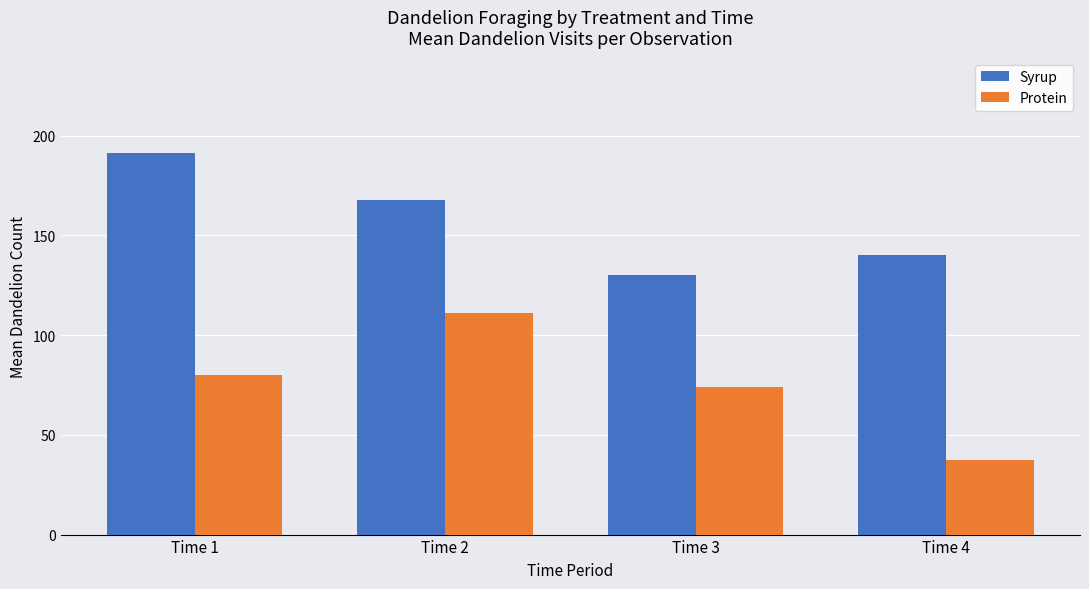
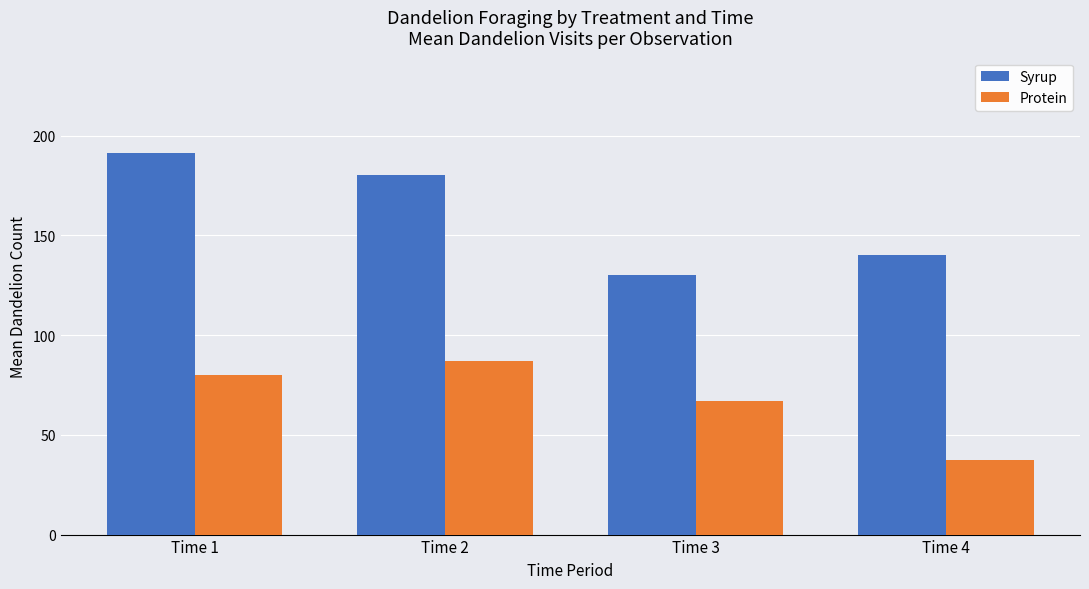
Syrup, Time 2: 168 -> 180
Protein, Time 2: 111 -> 87
Protein, Time 3: 74 -> 67
